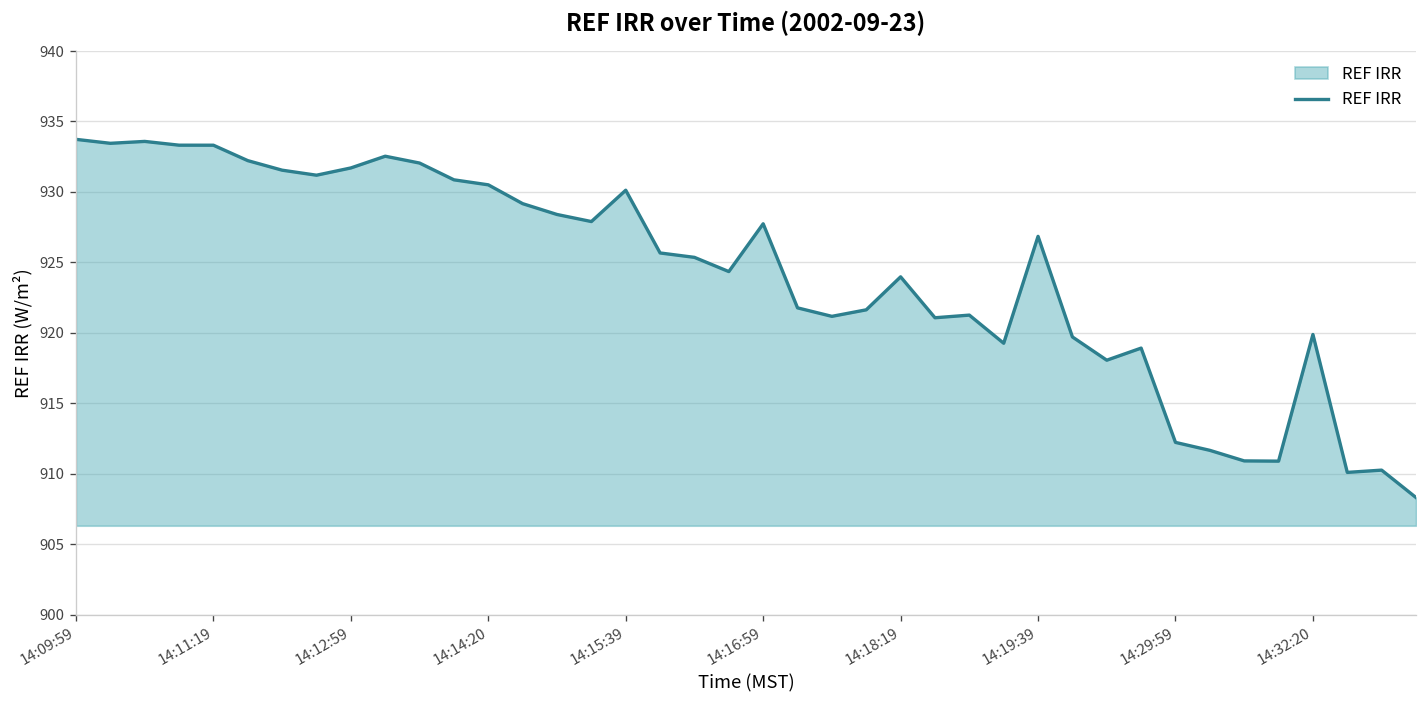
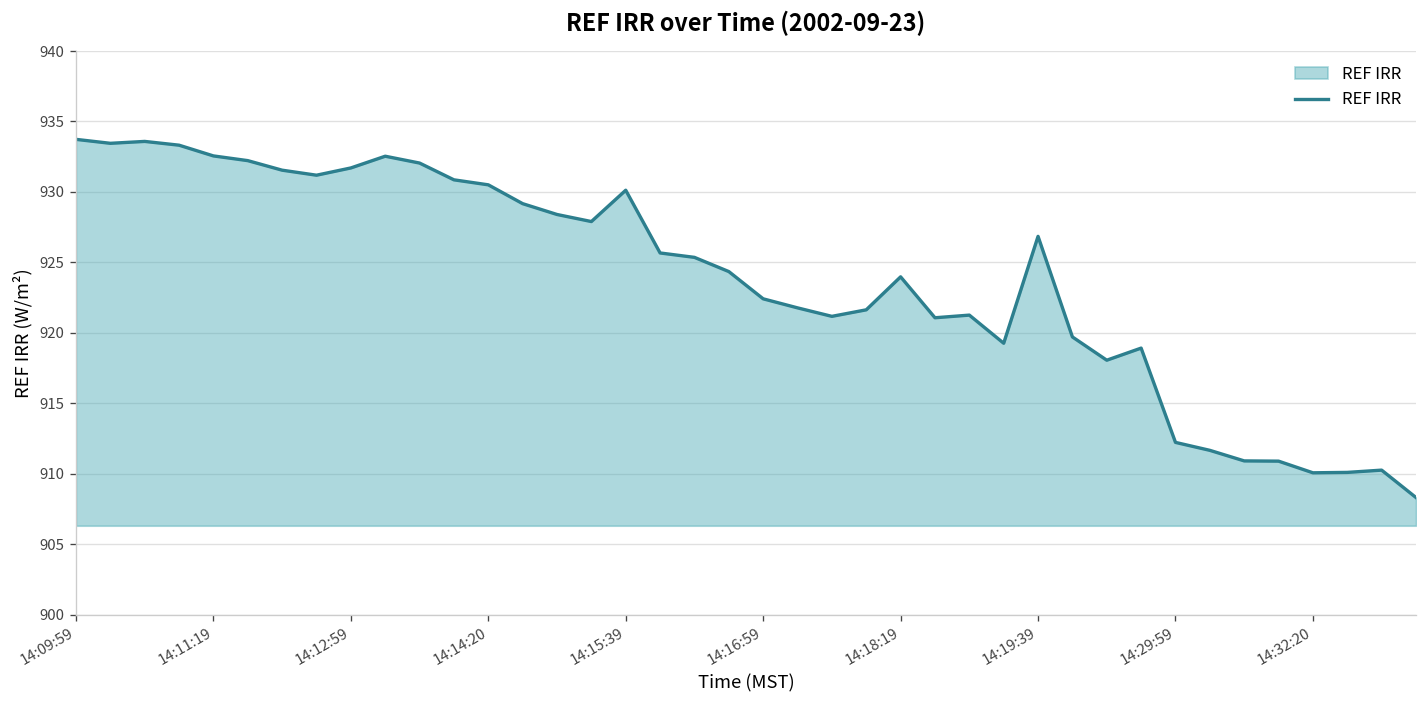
14:11:19: 933.3 -> 932.6
14:16:59: 927.7 -> 922.4
14:32:20: 919.9 -> 910.1
